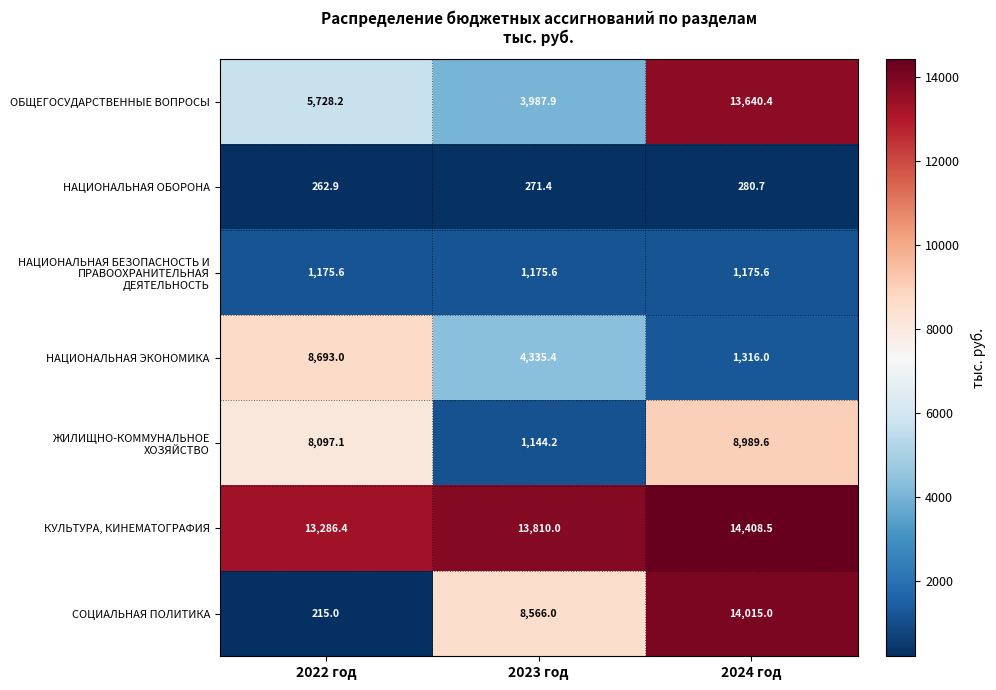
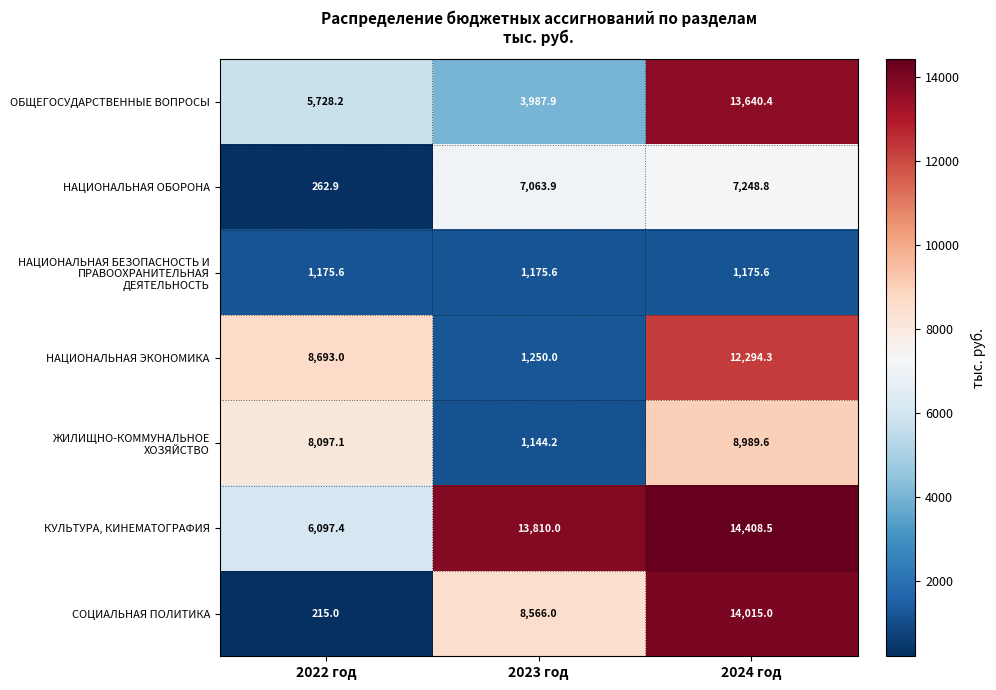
НАЦИОНАЛЬНАЯ ОБОРОНА, 2023 год: 271.4 -> 7,063.9
НАЦИОНАЛЬНАЯ ОБОРОНА, 2024 год: 280.7 -> 7,248.8
НАЦИОНАЛЬНАЯ ЭКОНОМИКА, 2023 год: 4,335.4 -> 1,250.0
НАЦИОНАЛЬНАЯ ЭКОНОМИКА, 2024 год: 1,316.0 -> 12,294.3
КУЛЬТУРА, КИНЕМАТОГРАФИЯ, 2022 год: 13,286.4 -> 6,097.4
